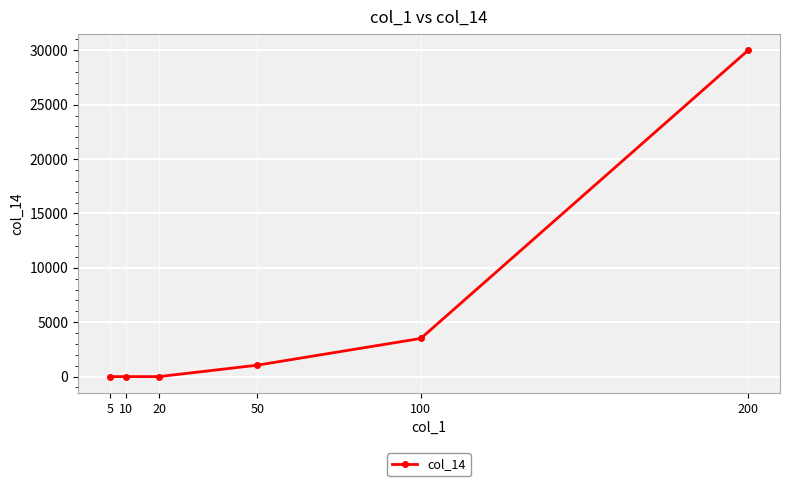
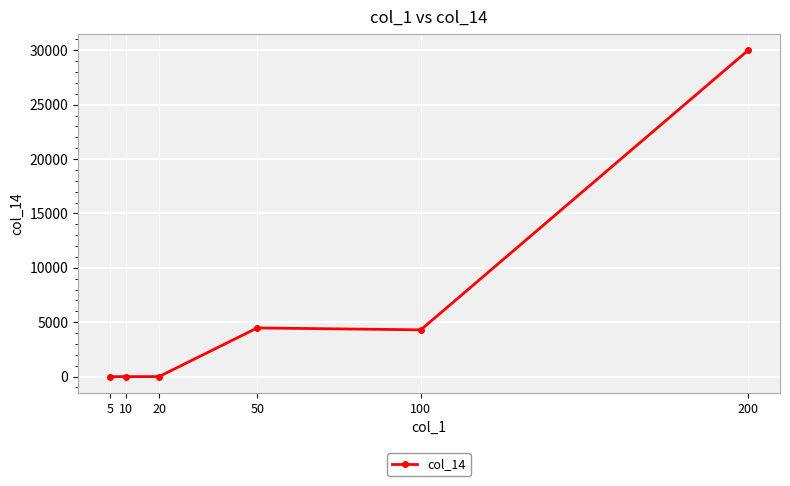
50: 1100 -> 4500
100: 3500 -> 4300
